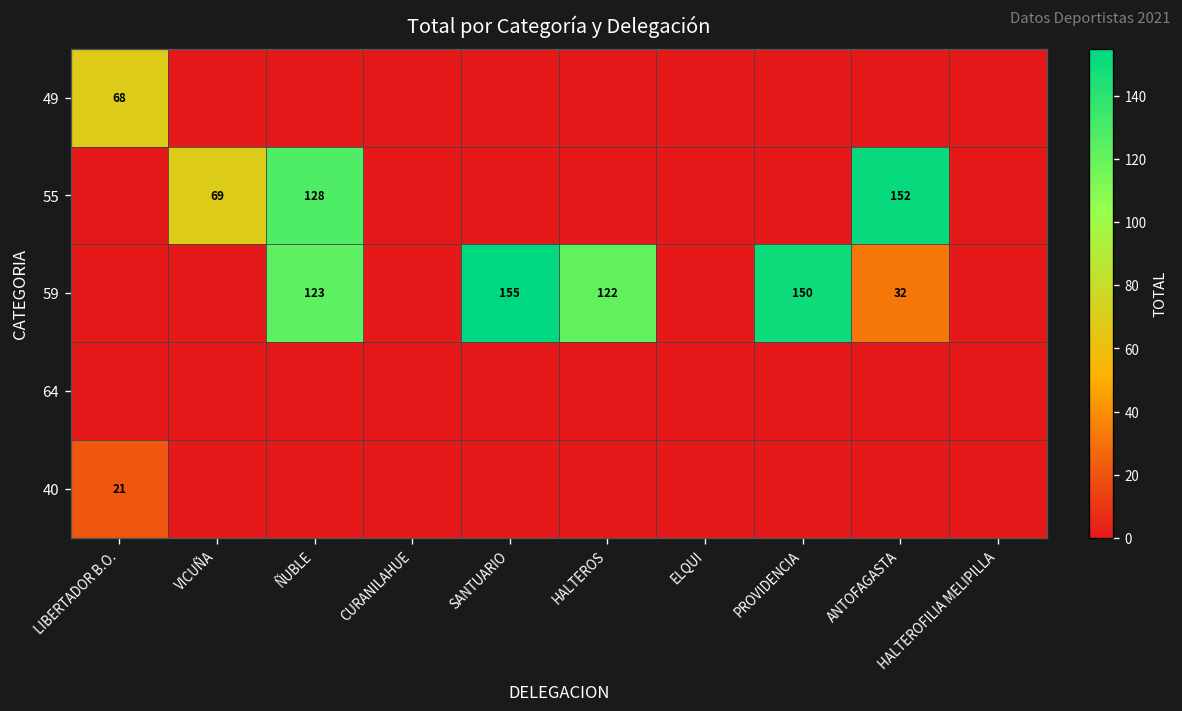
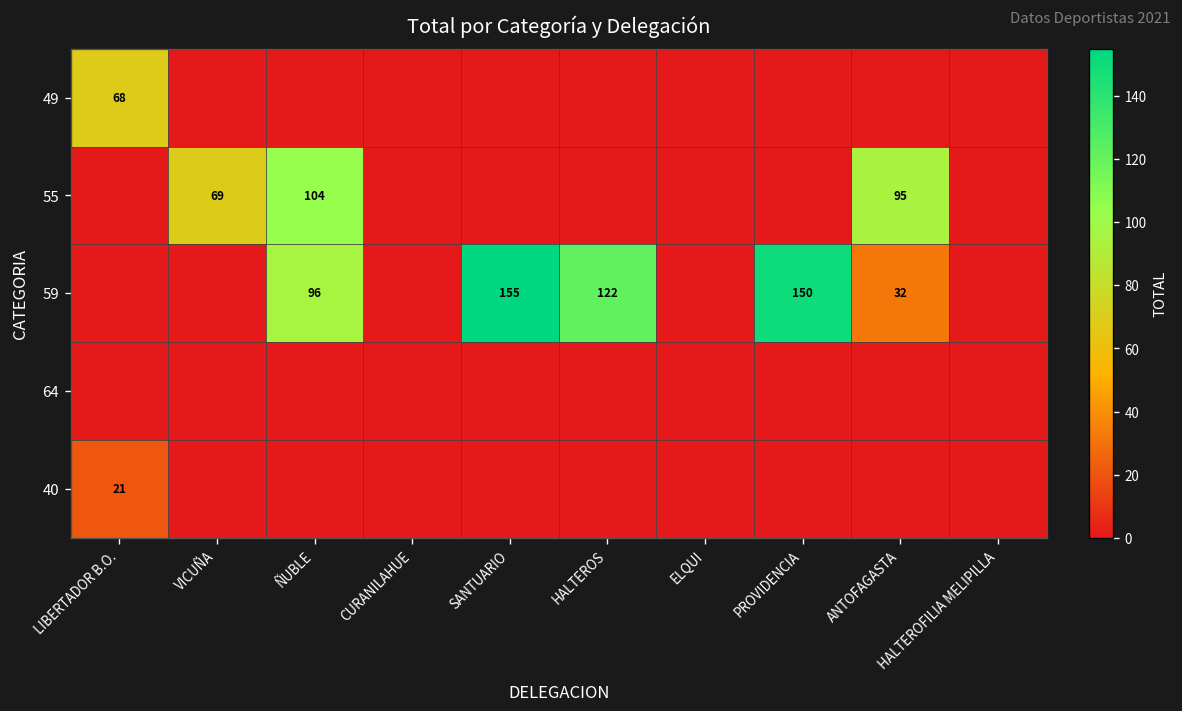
55, ÑUBLE: 128 -> 104
55, ANTOFAGASTA: 152 -> 95
59, ÑUBLE: 123 -> 96
